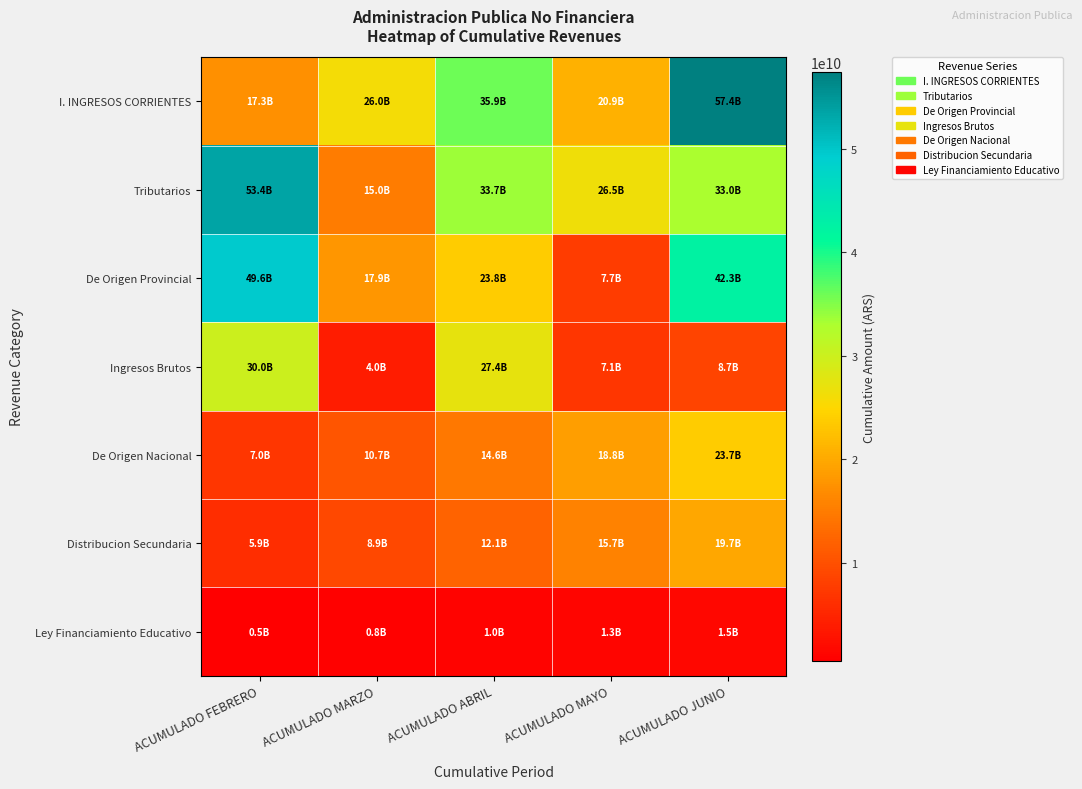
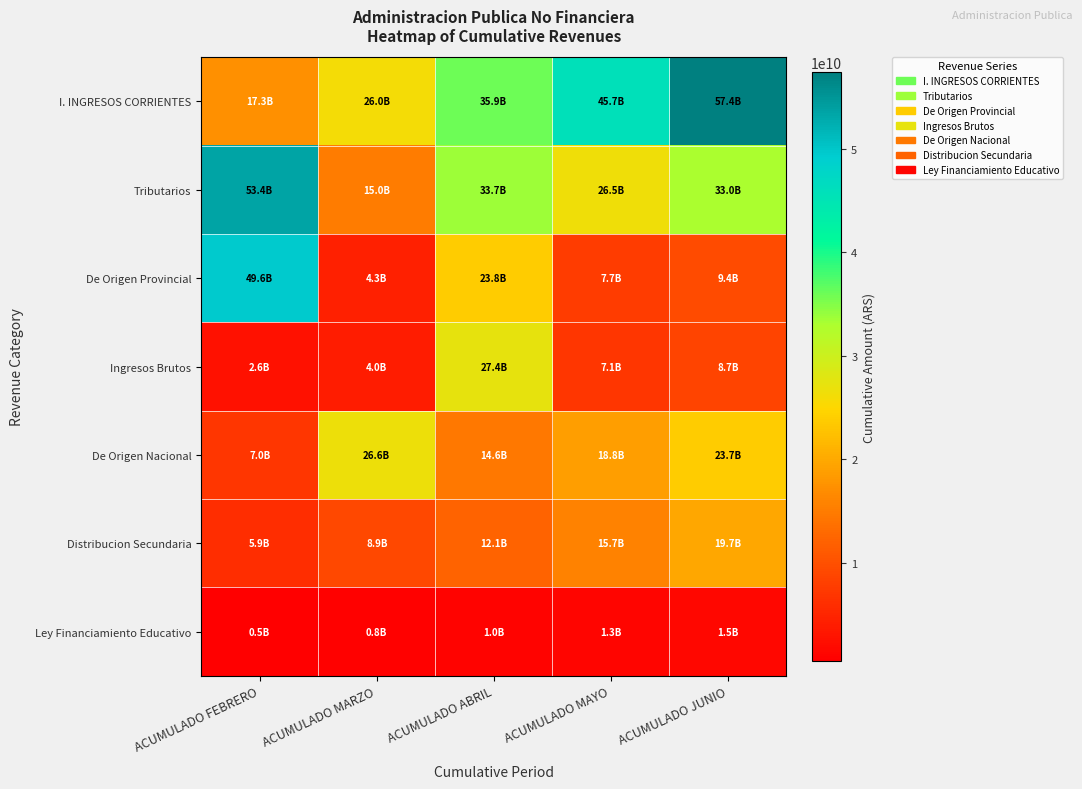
I. INGRESOS CORRIENTES, ACUMULADO MAYO: 20.9B -> 45.7B
De Origen Provincial, ACUMULADO MARZO: 17.9B -> 4.3B
De Origen Provincial, ACUMULADO JUNIO: 42.3B -> 9.4B
Ingresos Brutos, ACUMULADO FEBRERO: 30.0B -> 2.6B
De Origen Nacional, ACUMULADO MARZO: 10.7B -> 26.6B
